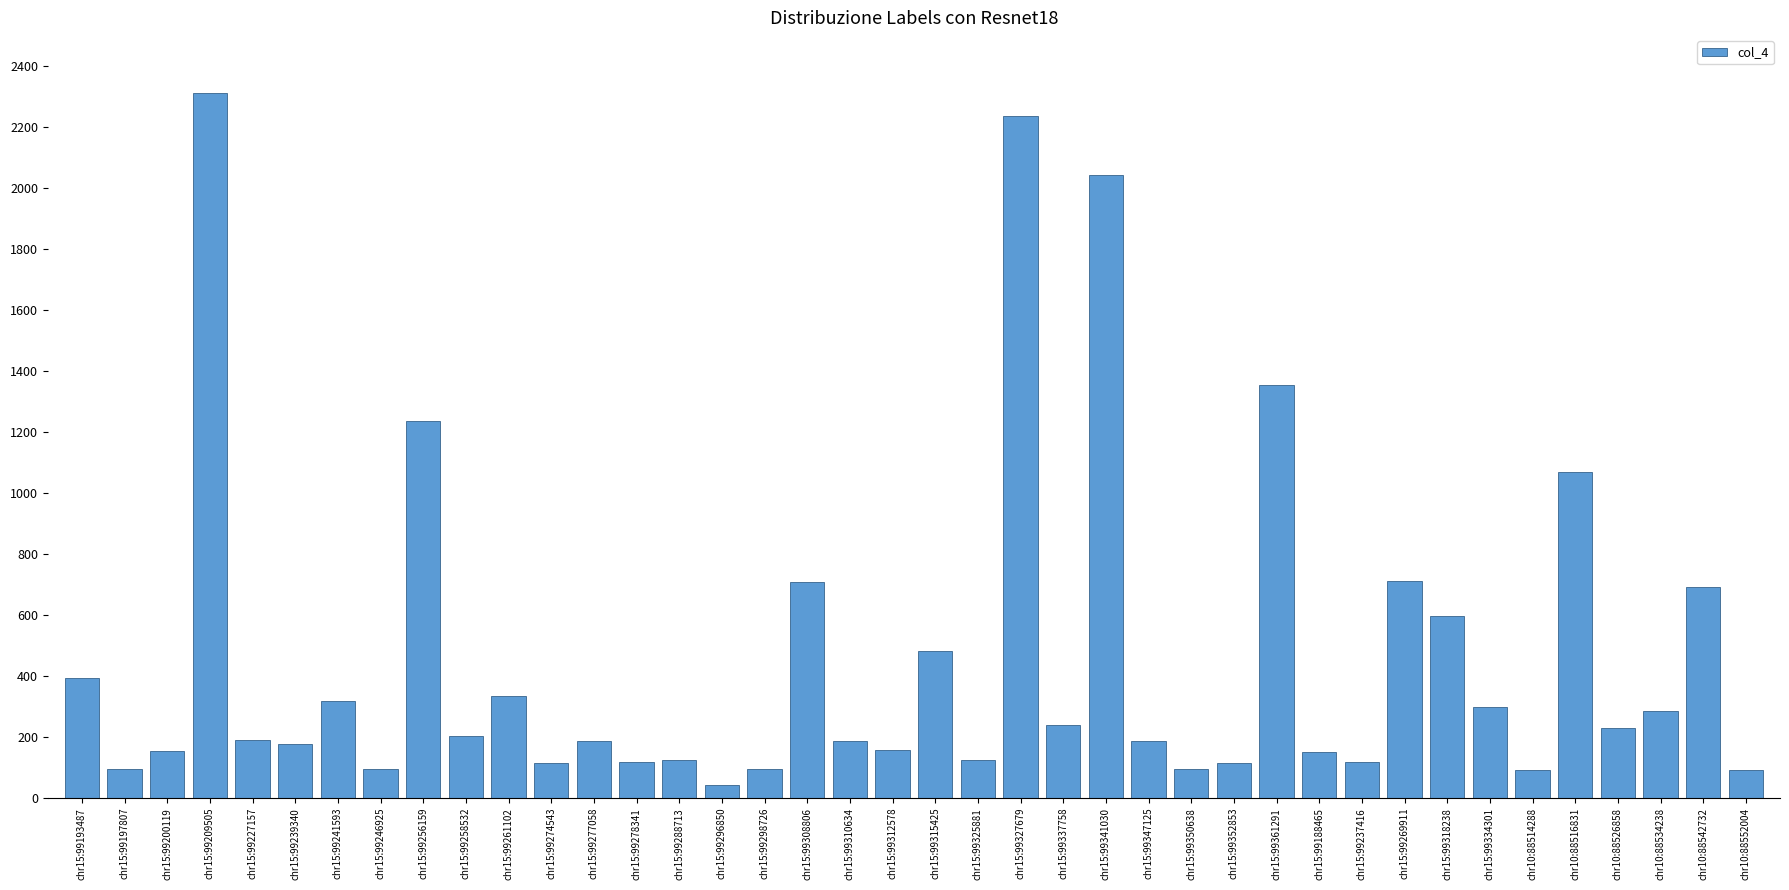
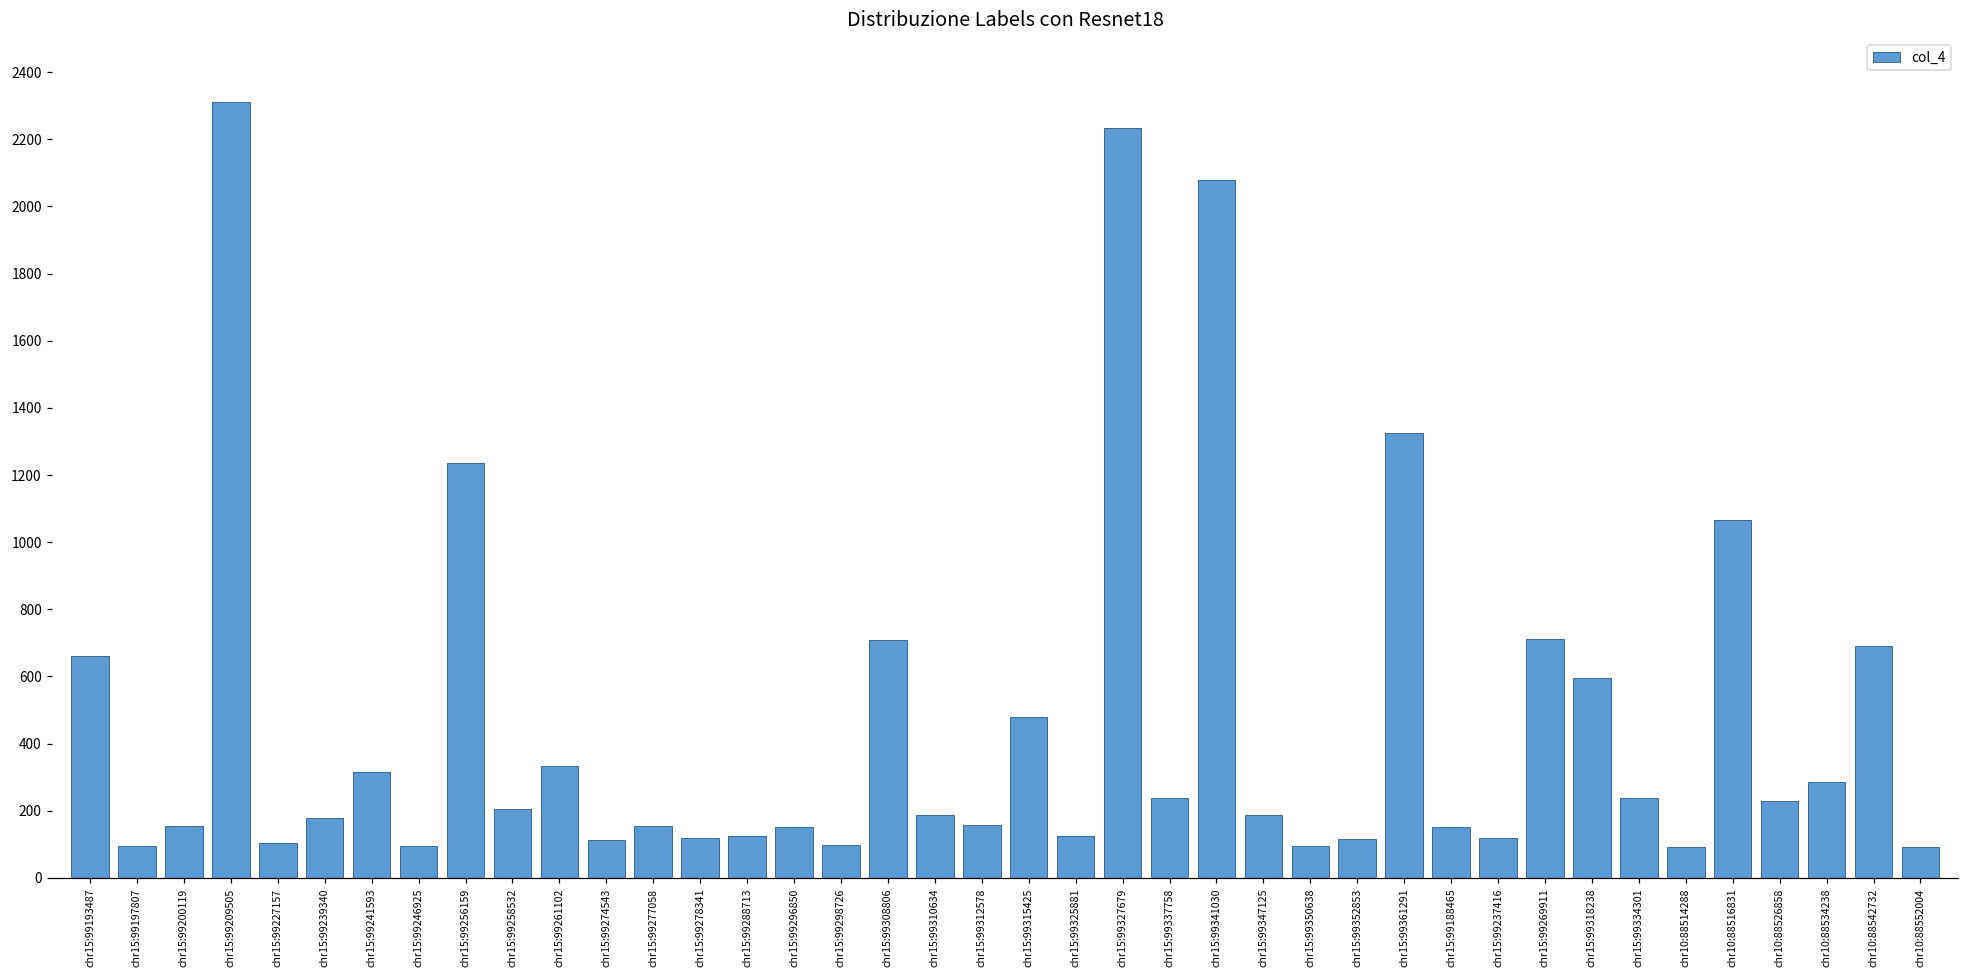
chr15:99193487: 390 -> 660
chr15:99227157: 190 -> 100
chr15:99277058: 190 -> 150
chr15:99296850: 40 -> 150
chr15:99341030: 2040 -> 2080
chr15:99361291: 1350 -> 1330
chr15:99334301: 300 -> 240
